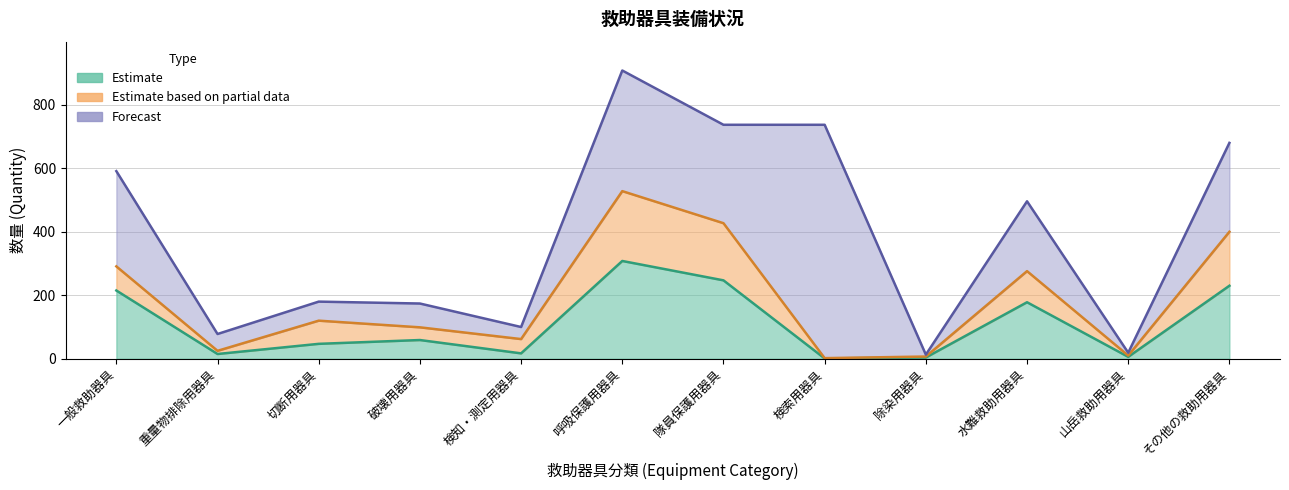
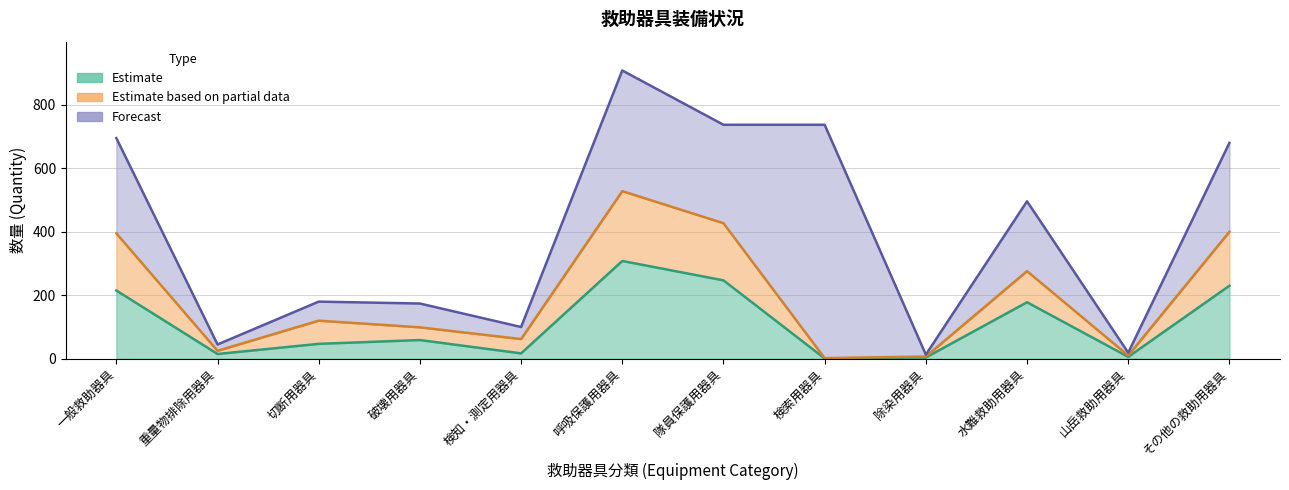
Estimate based on partial data, 一般救助器具: 80 -> 180
Forecast, 重量物排除用器具: 50 -> 20
